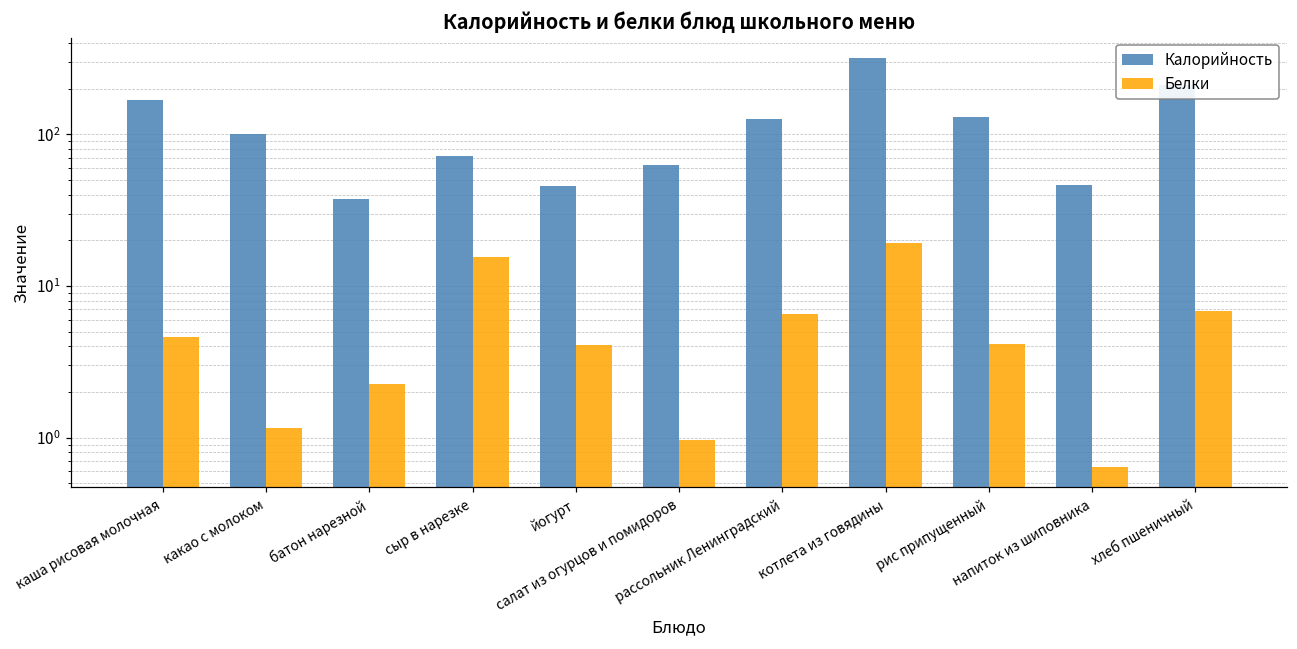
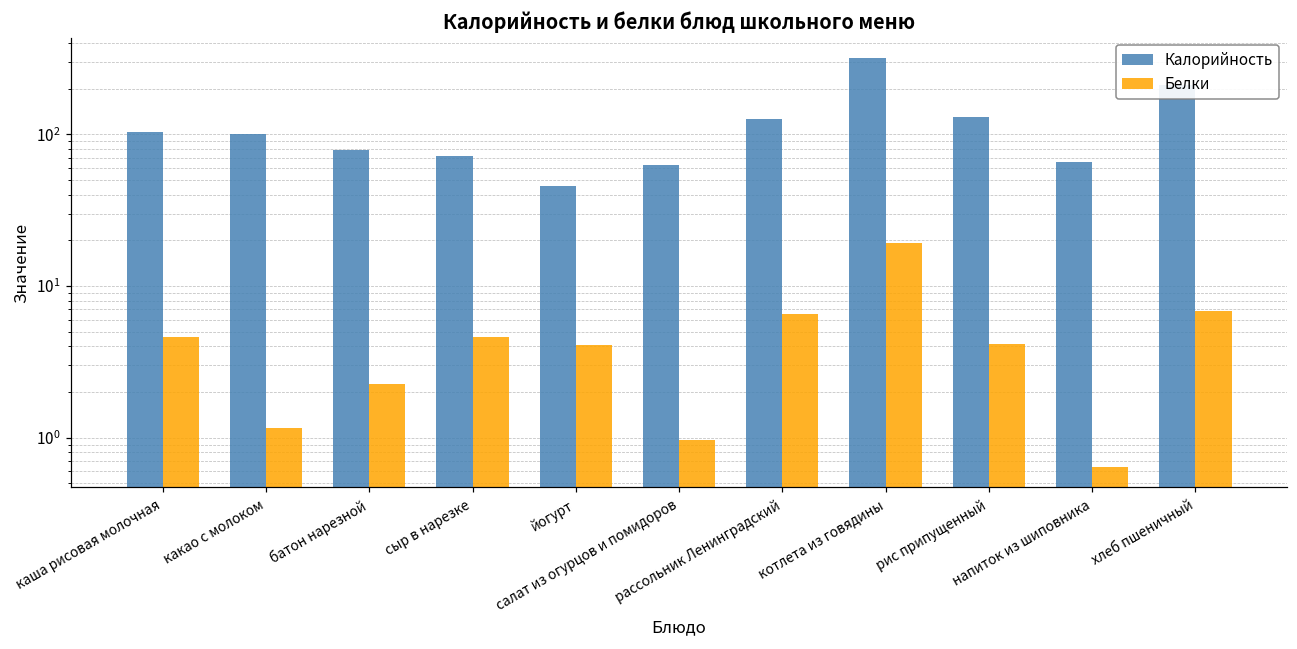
Калорийность, каша рисовая молочная: 170 -> 100
Калорийность, батон нарезной: 38 -> 80
Белки, сыр в нарезке: 16 -> 4.6
Калорийность, напиток из шиповника: 46 -> 70
